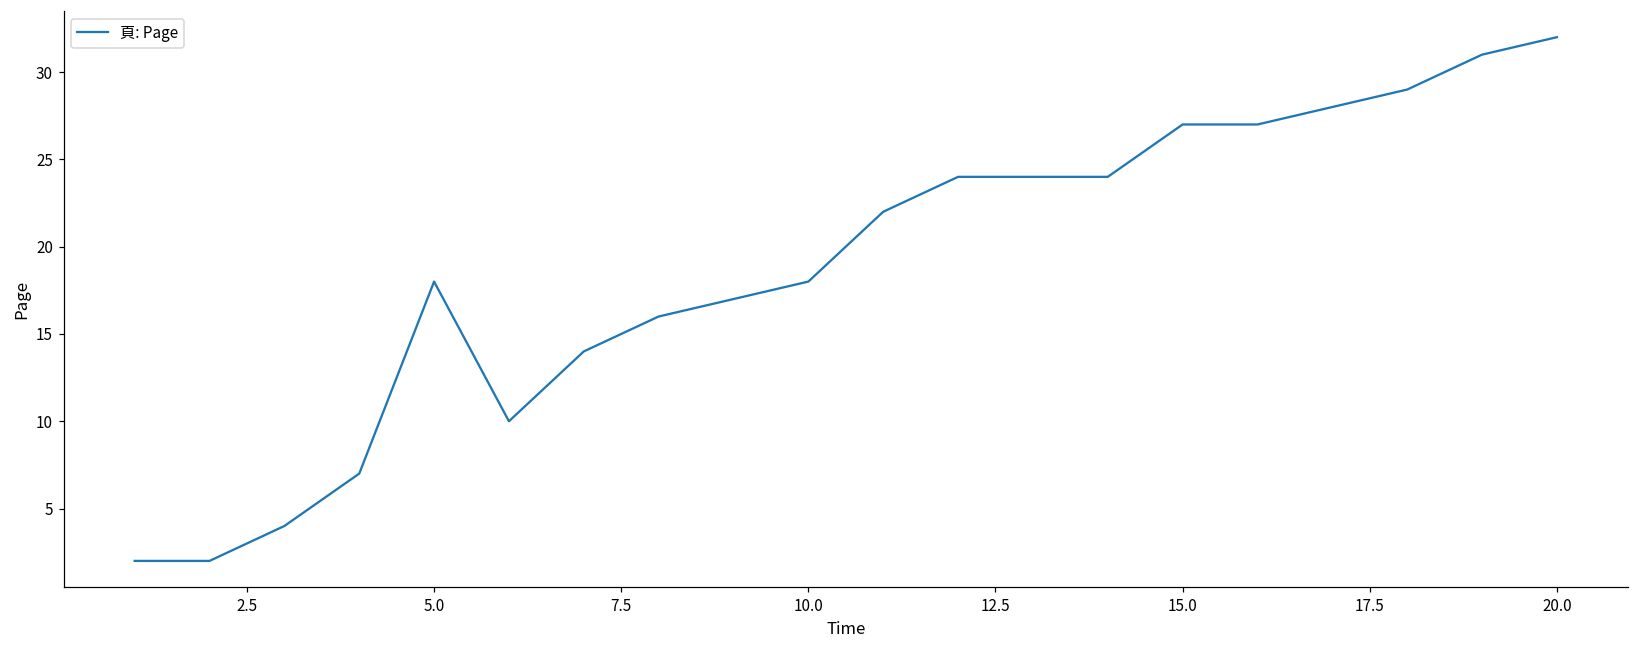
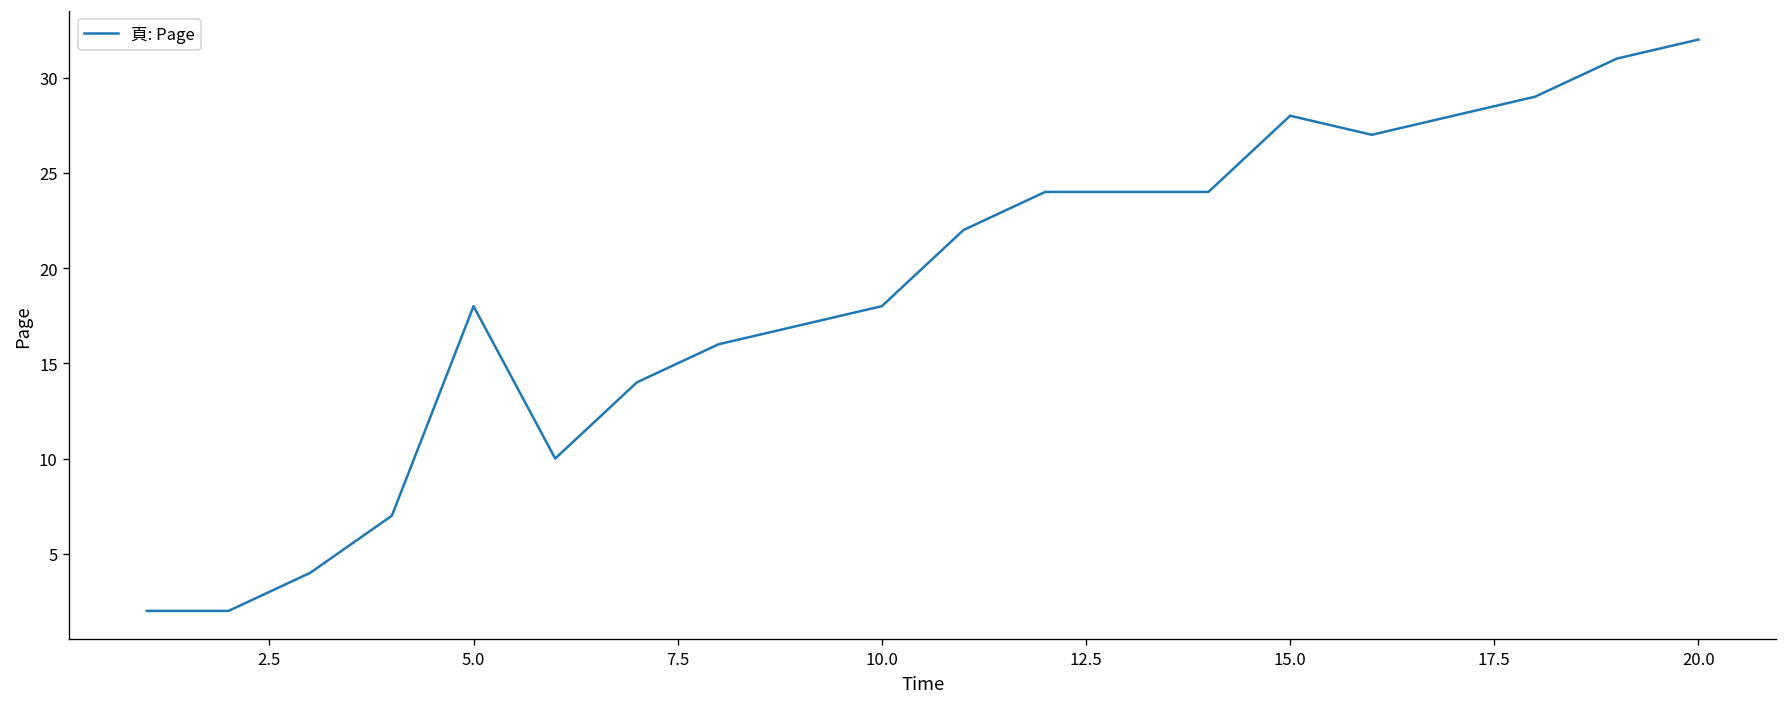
15.0: 27 -> 28
